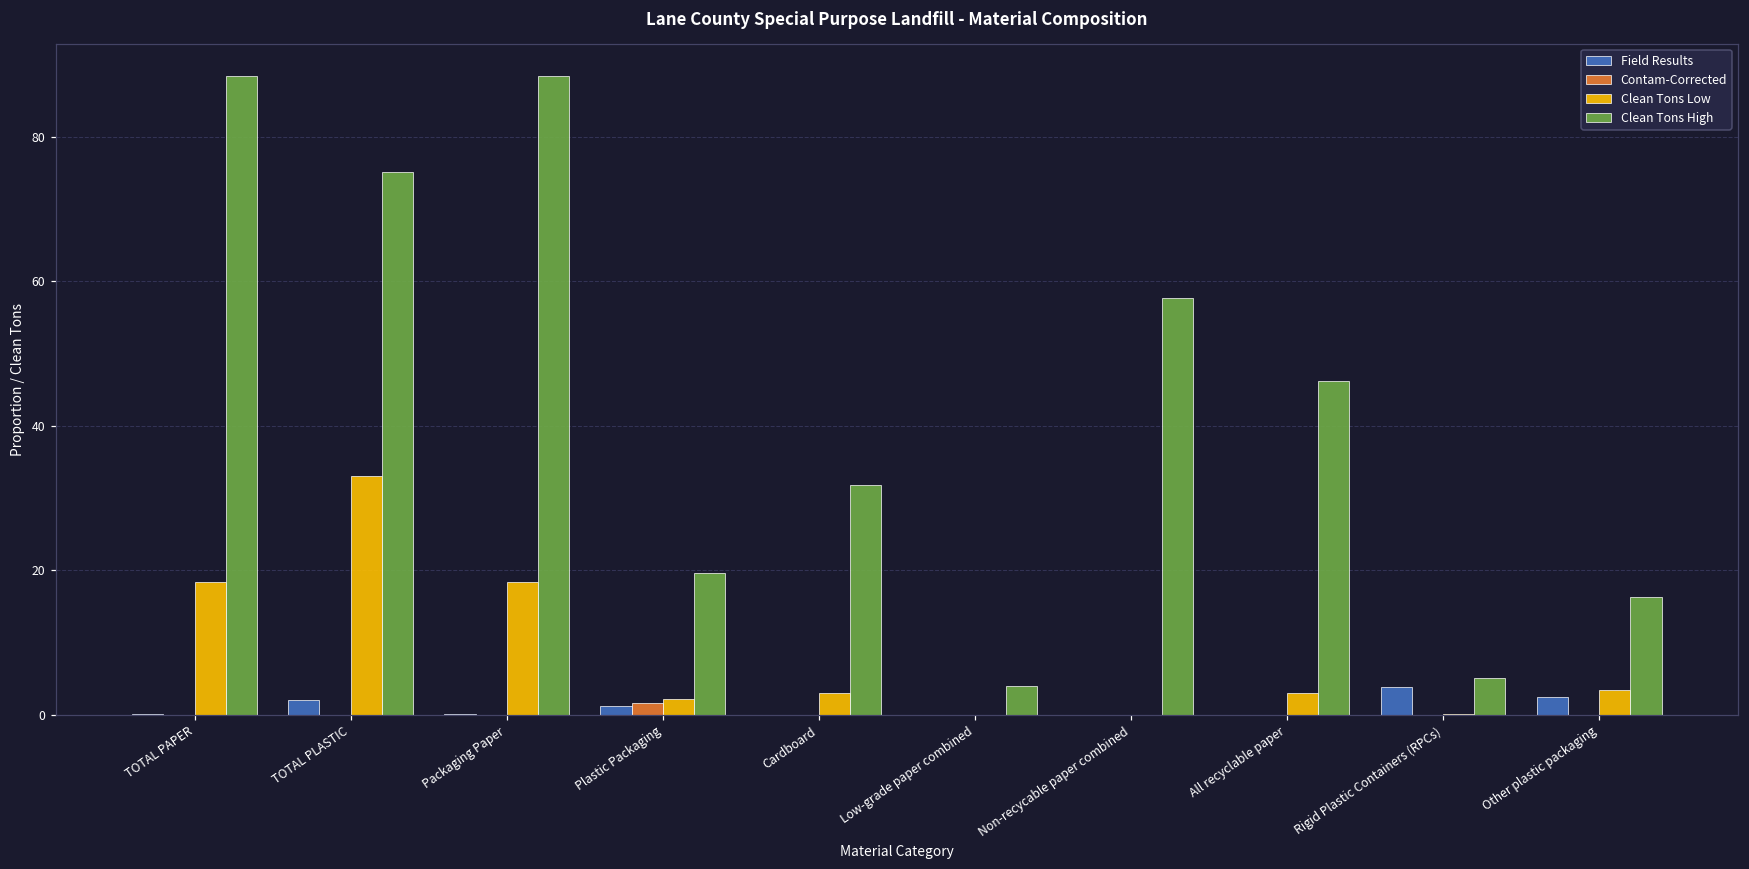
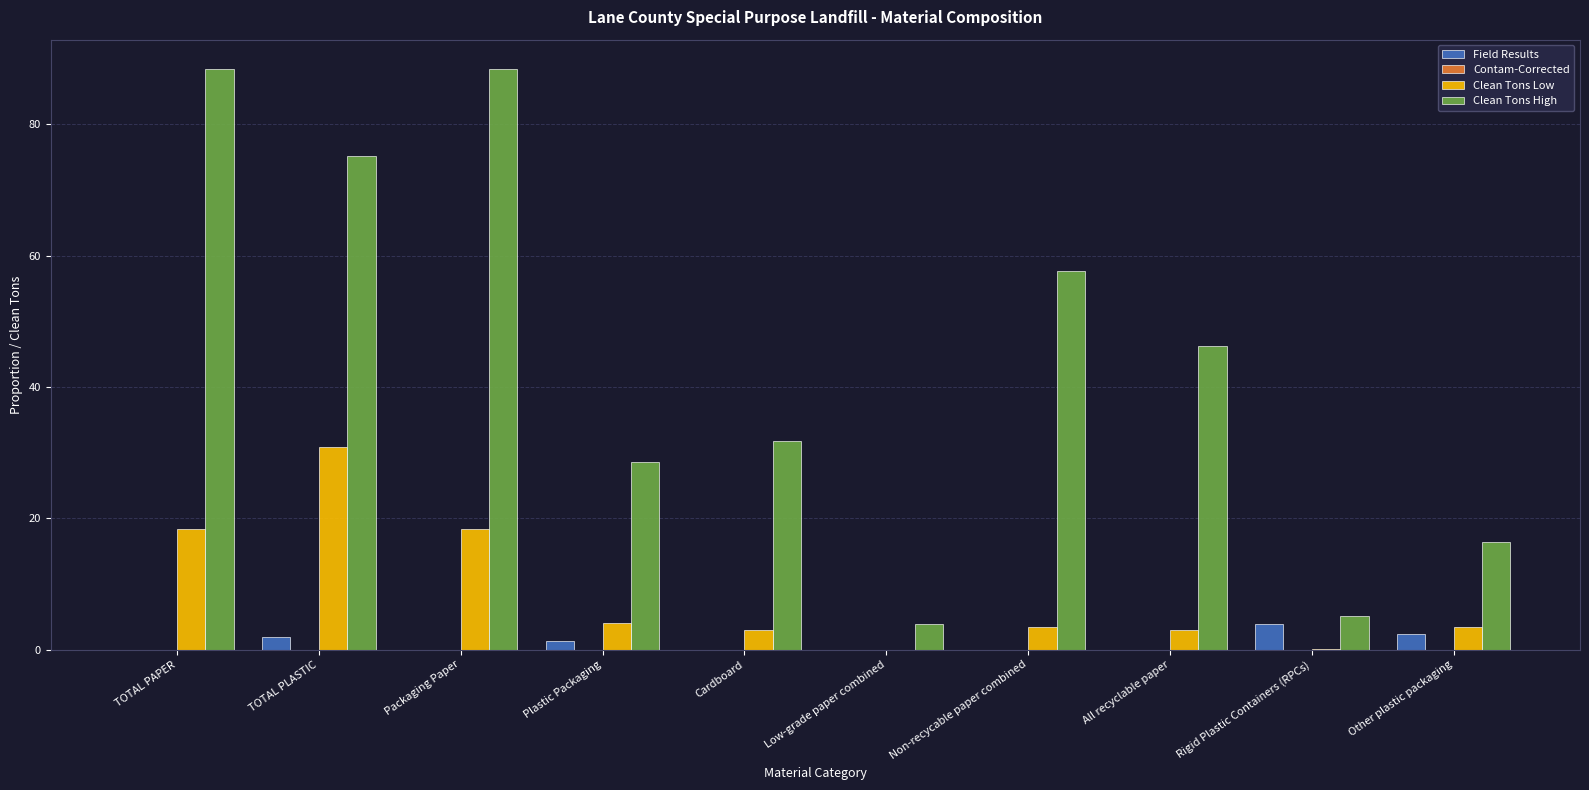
Clean Tons Low, TOTAL PLASTIC: 33 -> 31
Contam-Corrected, Plastic Packaging: 2 -> 0
Clean Tons Low, Plastic Packaging: 2 -> 4
Clean Tons High, Plastic Packaging: 20 -> 29
Clean Tons Low, Non-recycable paper combined: 0 -> 3
